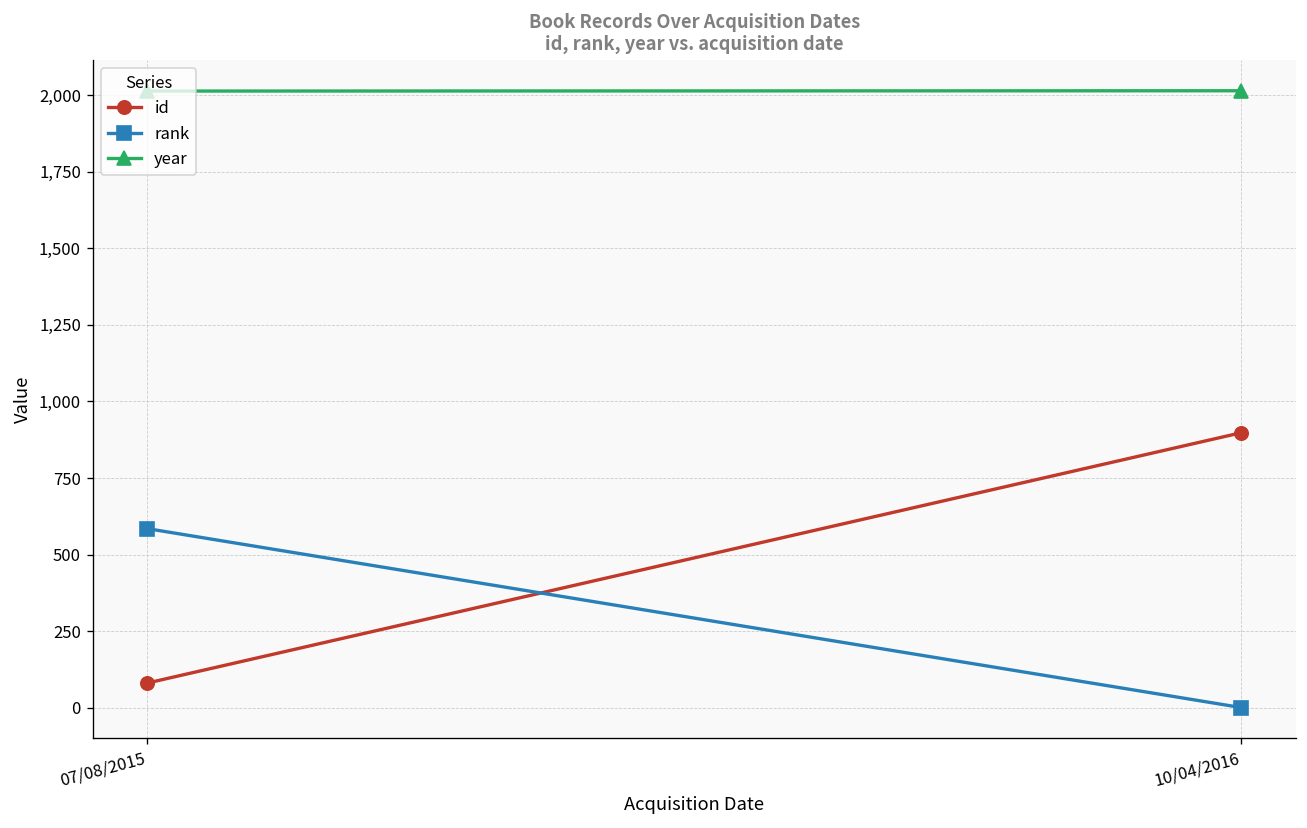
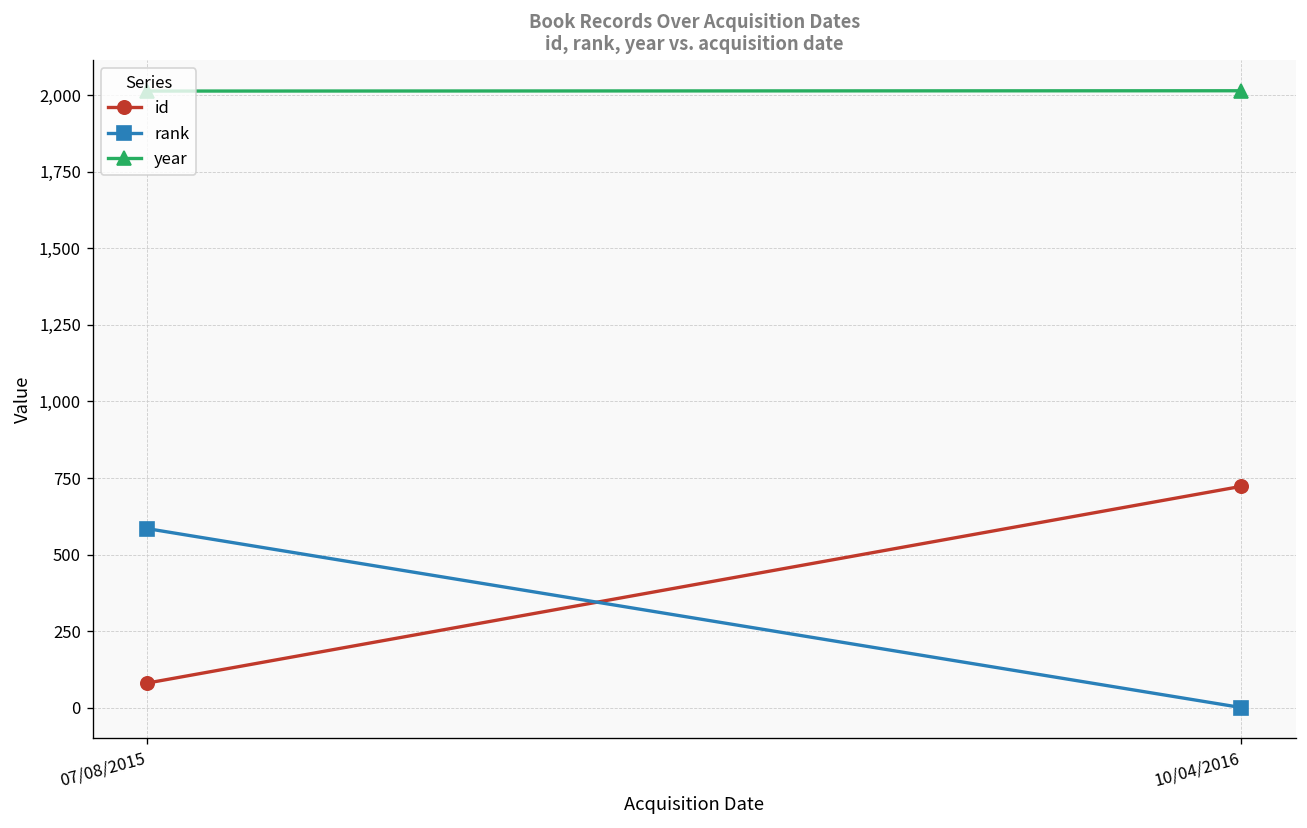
id, 10/04/2016: 900 -> 720
